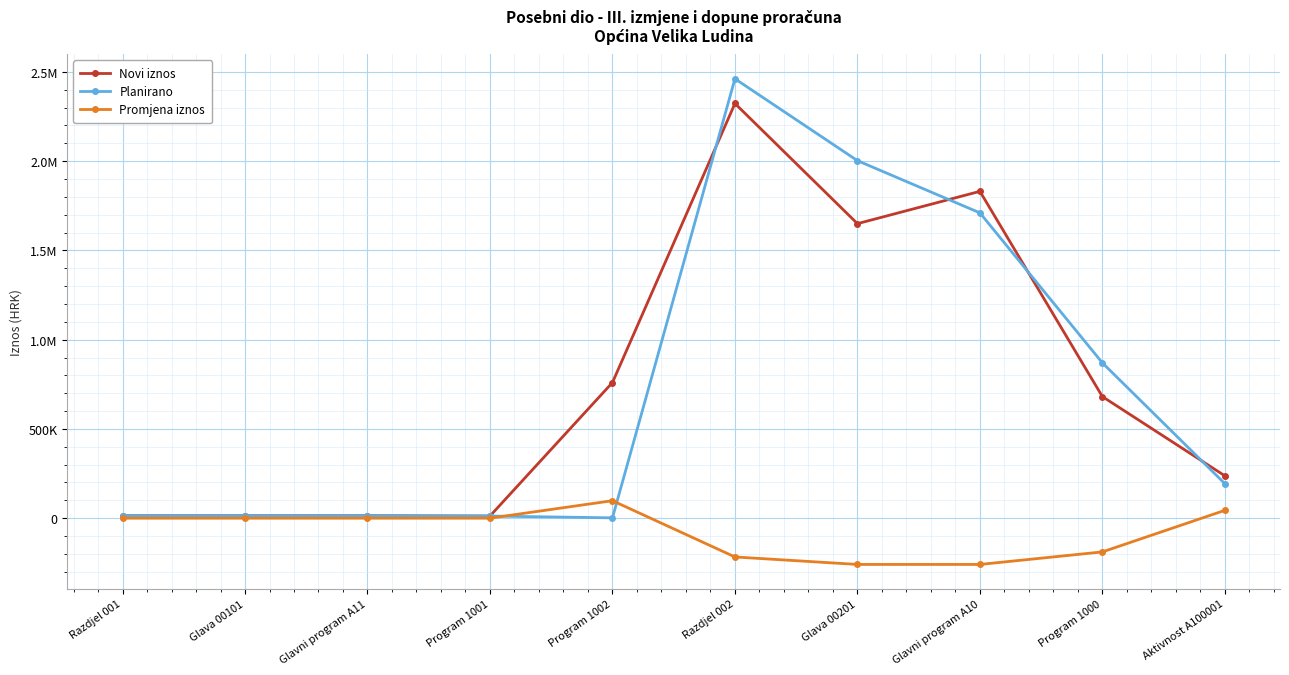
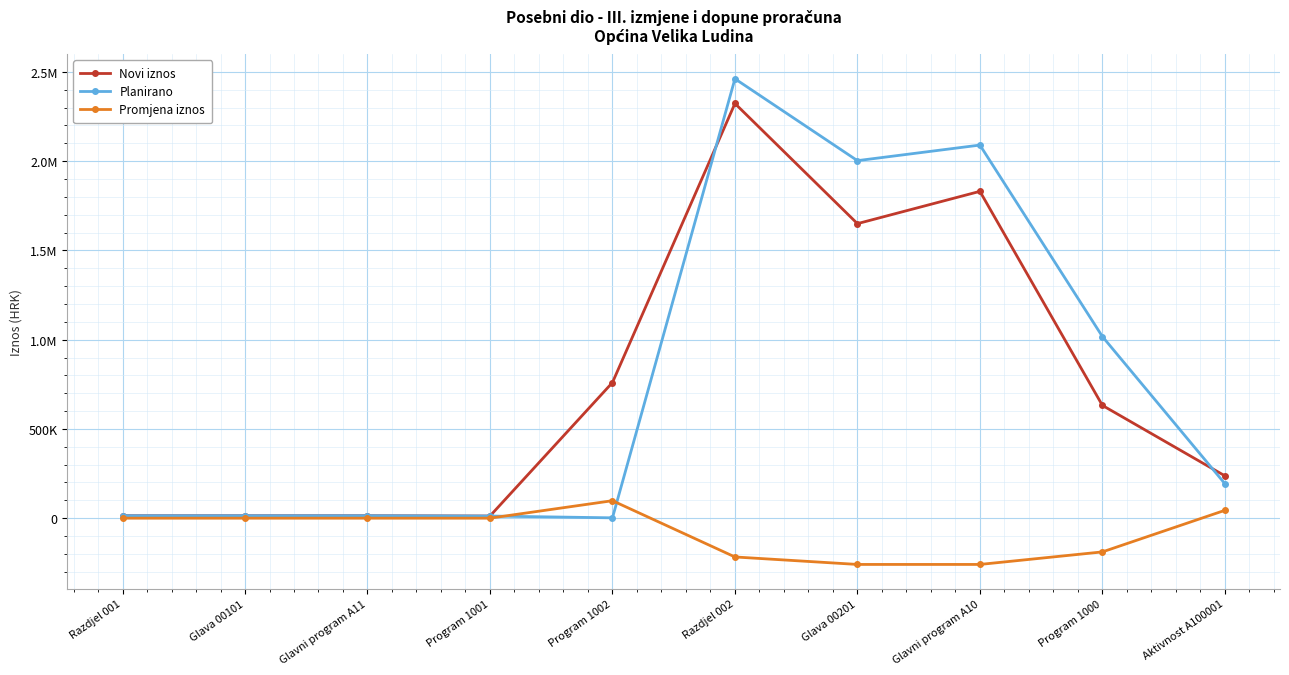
Planirano, Glavni program A10: 1710000 -> 2090000
Novi iznos, Program 1000: 680000 -> 630000
Planirano, Program 1000: 870000 -> 1020000
